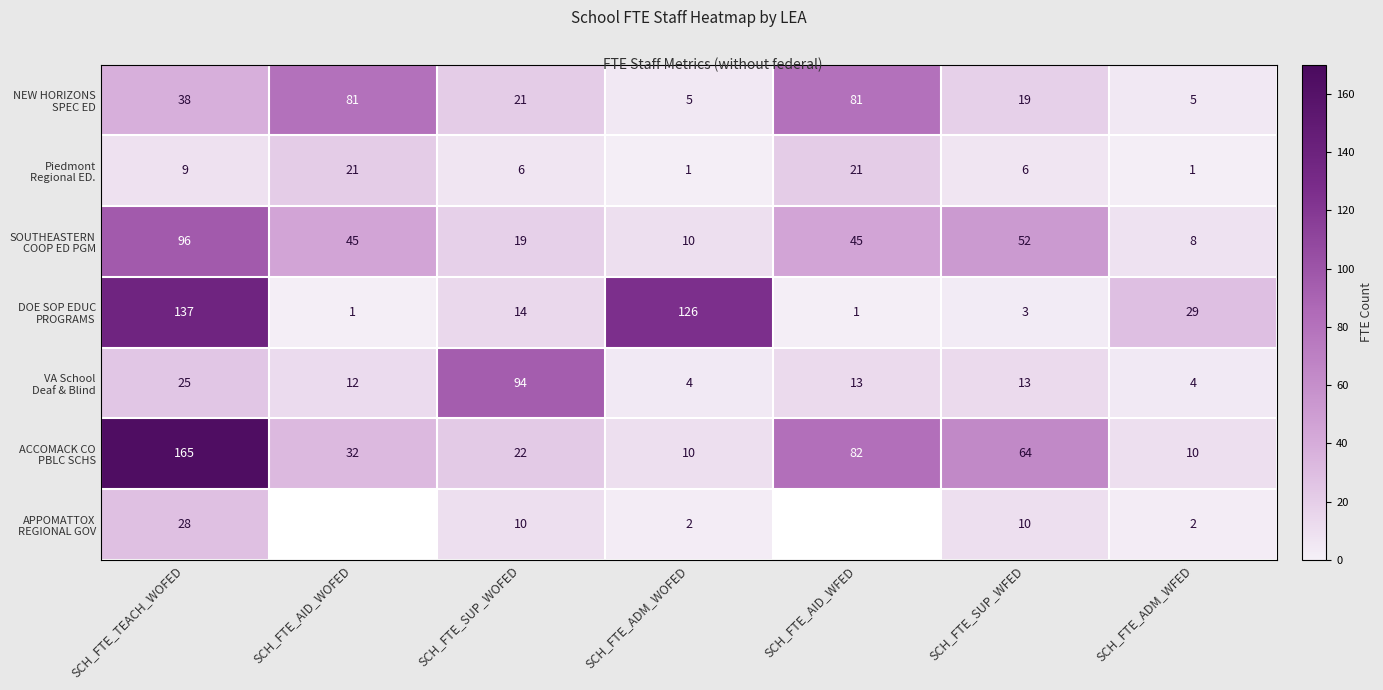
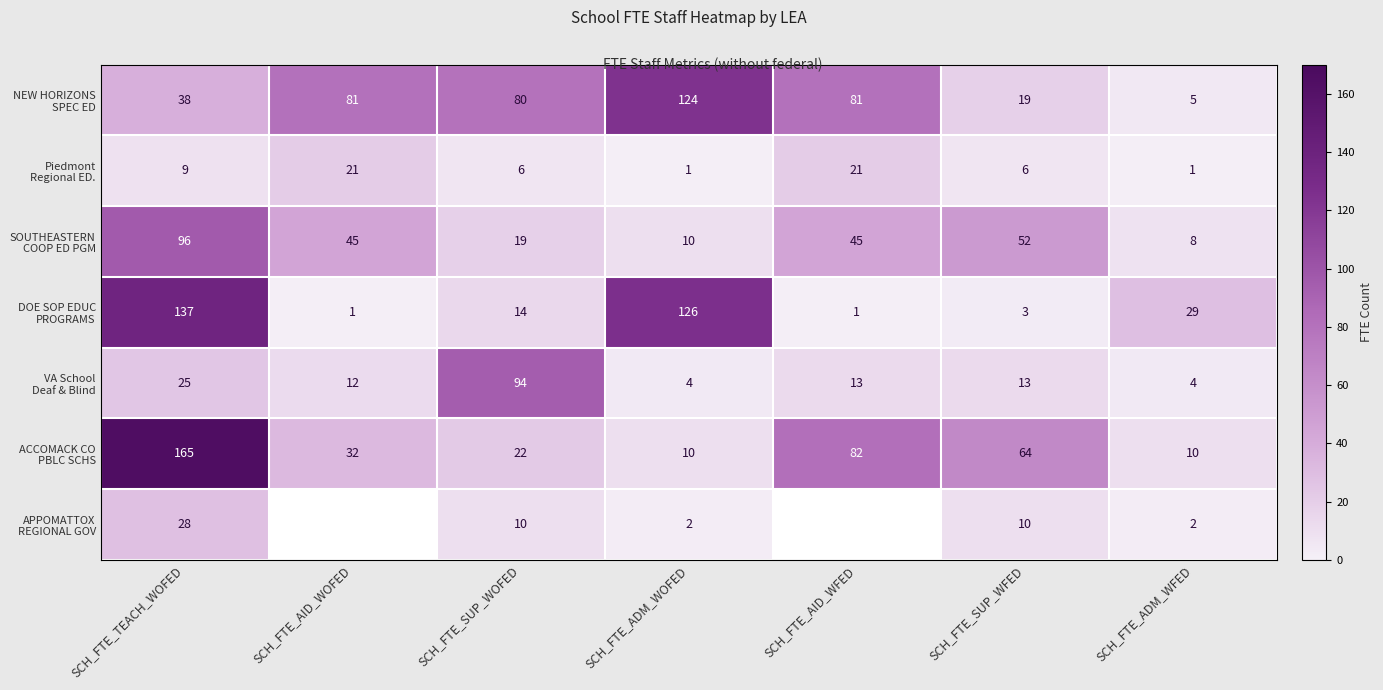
NEW HORIZONS SPEC ED, SCH_FTE_SUP_WOFED: 21 -> 80
NEW HORIZONS SPEC ED, SCH_FTE_ADM_WOFED: 5 -> 124
